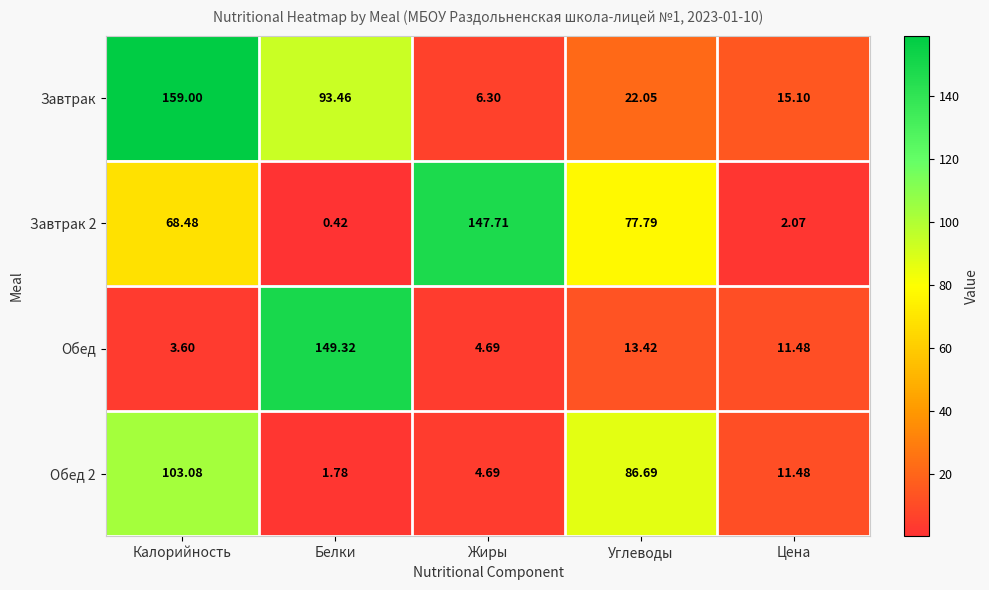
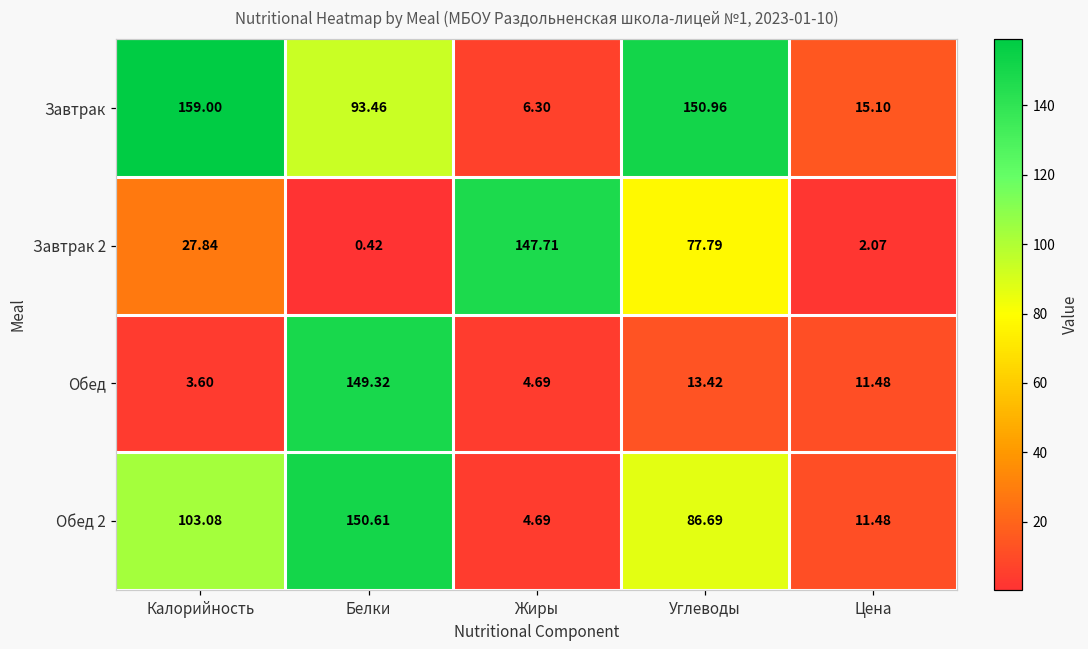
Завтрак, Углеводы: 22.05 -> 150.96
Завтрак 2, Калорийность: 68.48 -> 27.84
Обед 2, Белки: 1.78 -> 150.61
